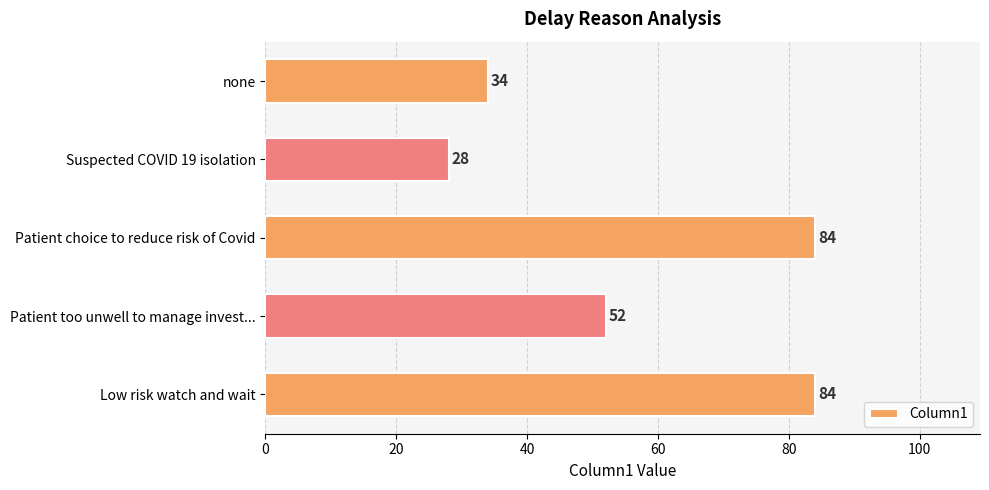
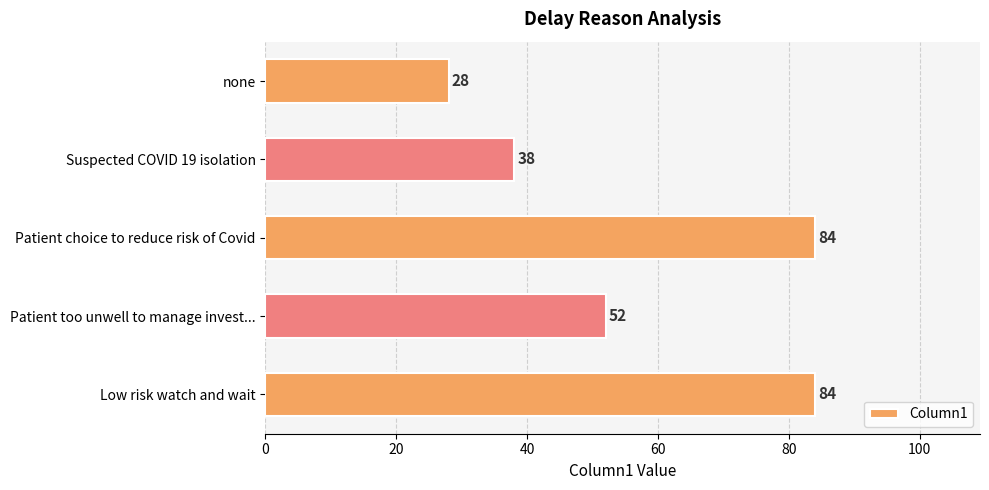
none: 34 -> 28
Suspected COVID 19 isolation: 28 -> 38
